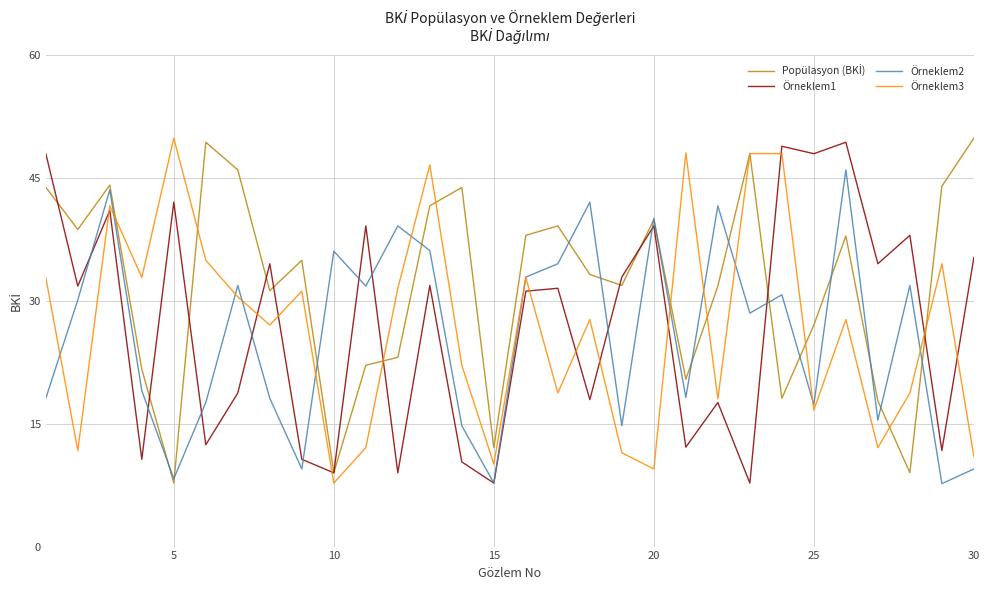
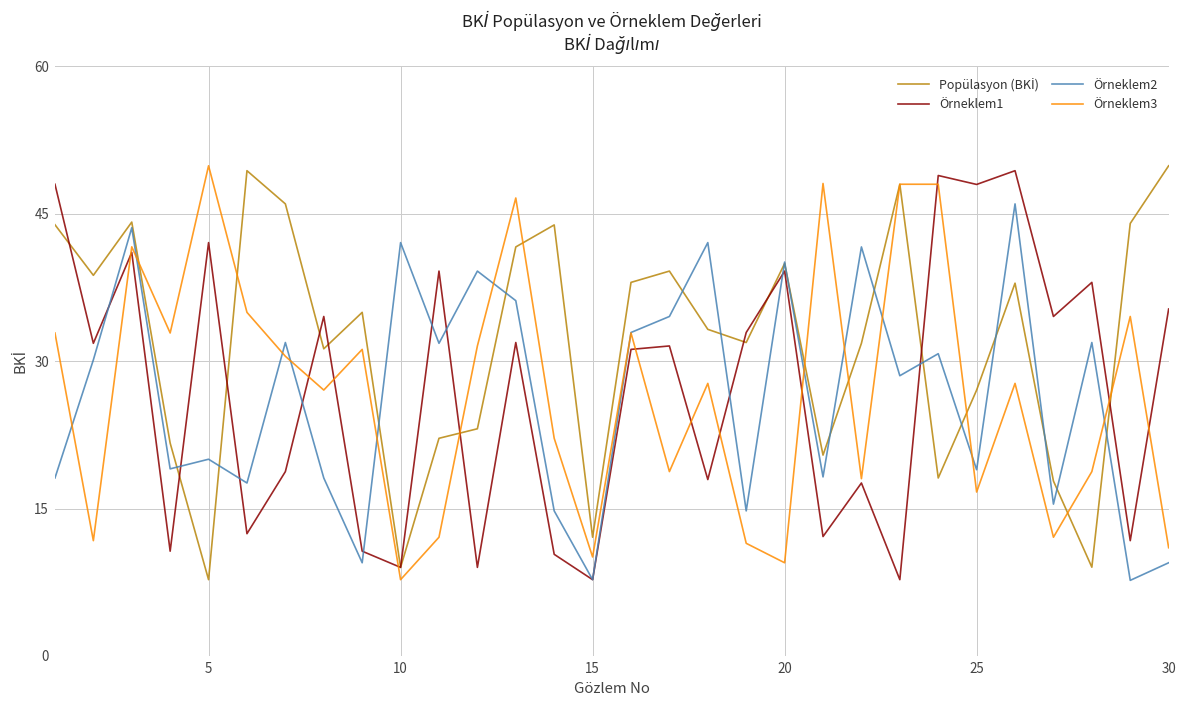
Örneklem2, 5: 8 -> 20
Örneklem2, 10: 36 -> 42
Örneklem2, 25: 17 -> 19
